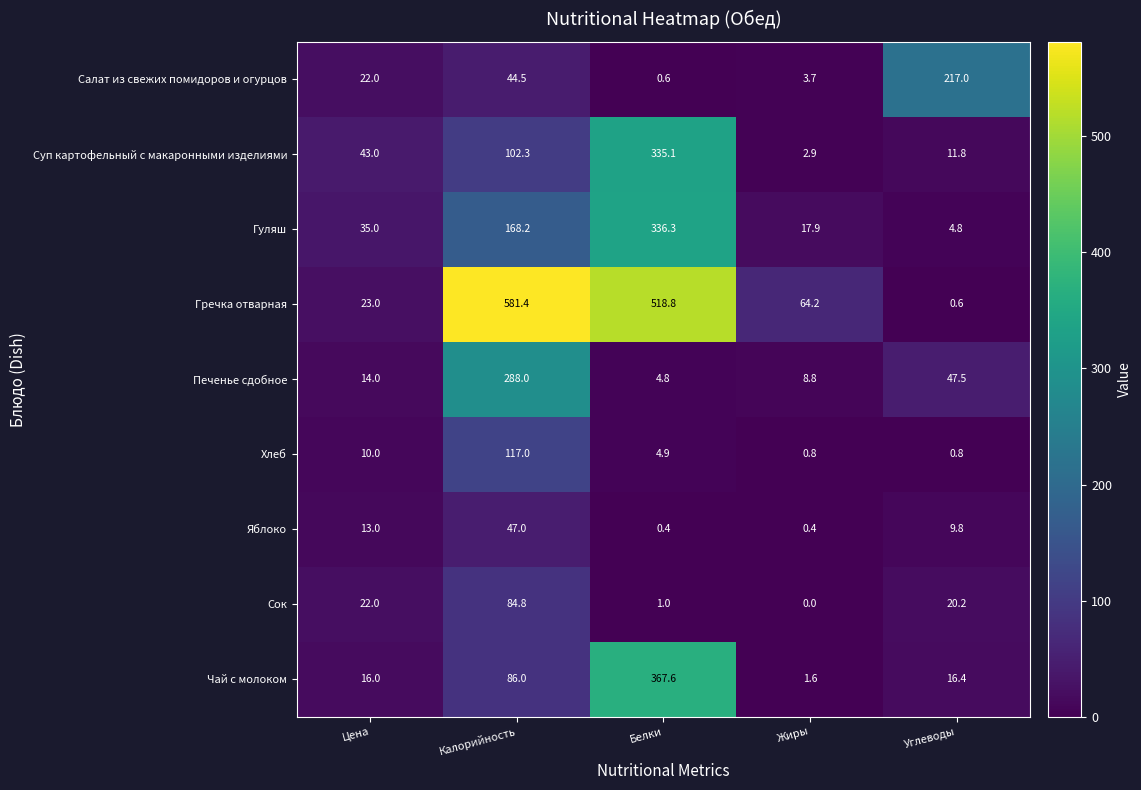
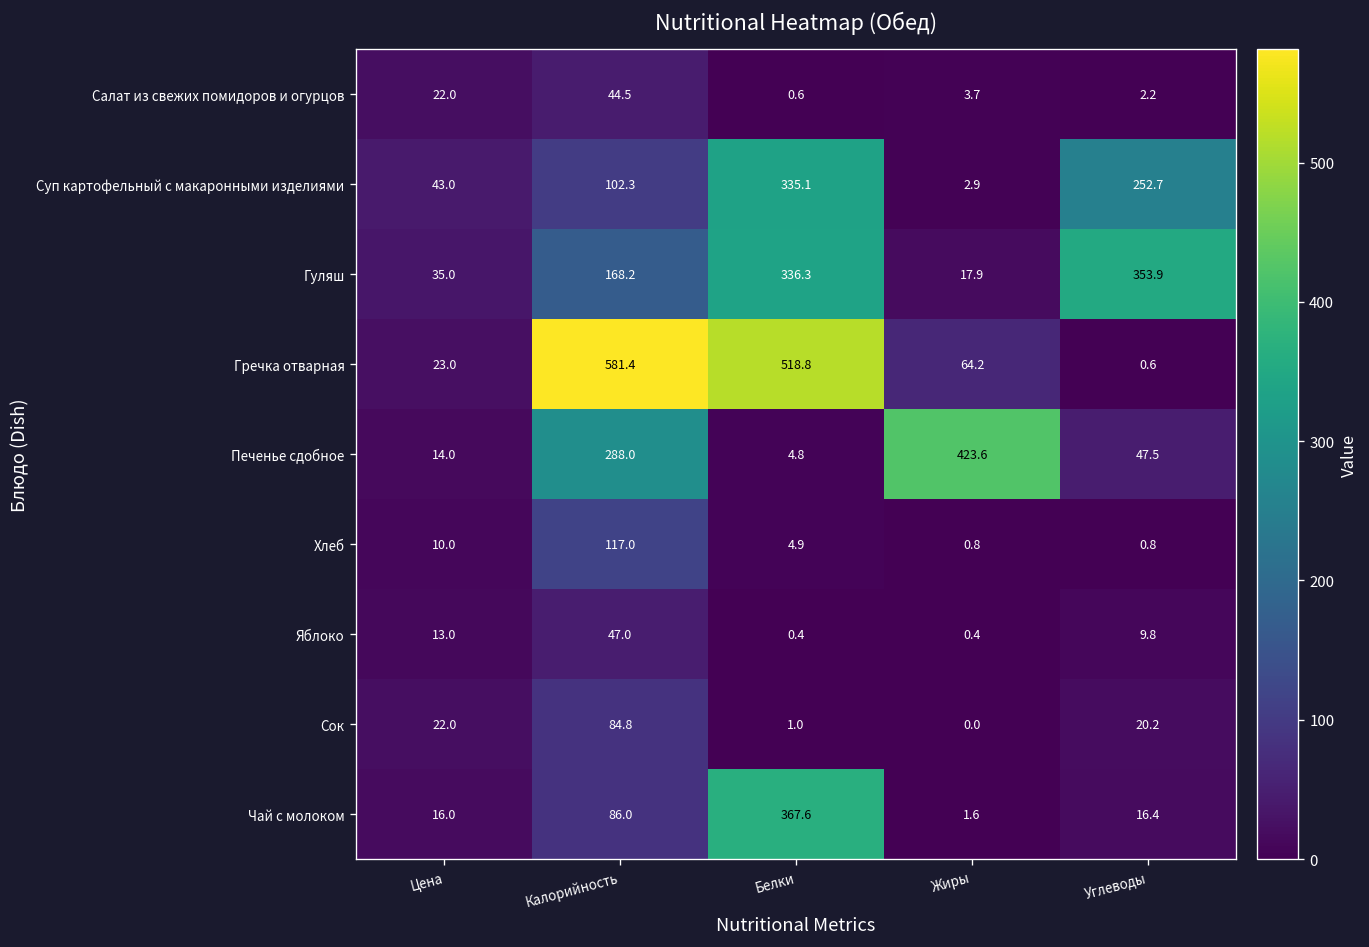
Салат из свежих помидоров и огурцов, Углеводы: 217.0 -> 2.2
Суп картофельный с макаронными изделиями, Углеводы: 11.8 -> 252.7
Гуляш, Углеводы: 4.8 -> 353.9
Печенье сдобное, Жиры: 8.8 -> 423.6
